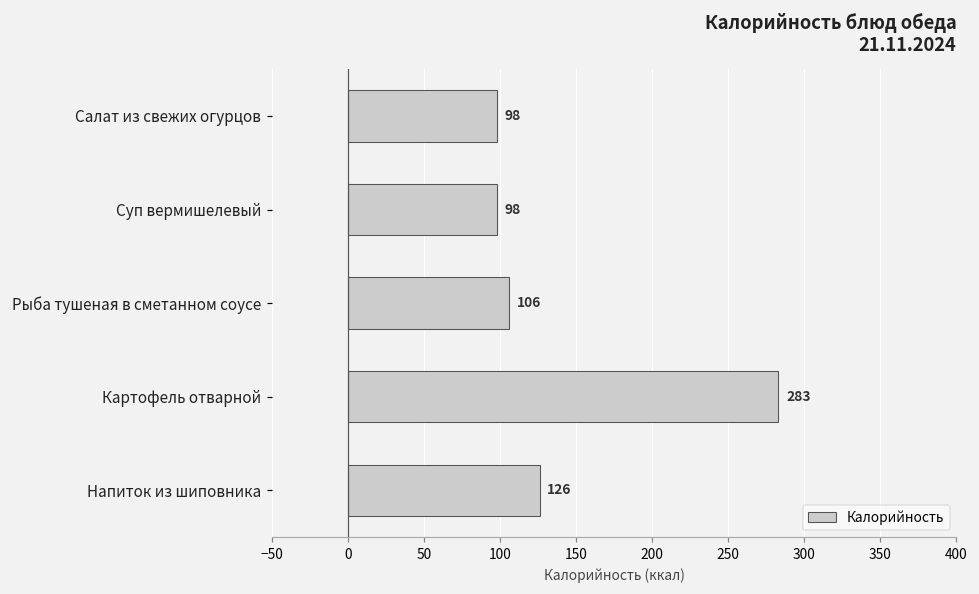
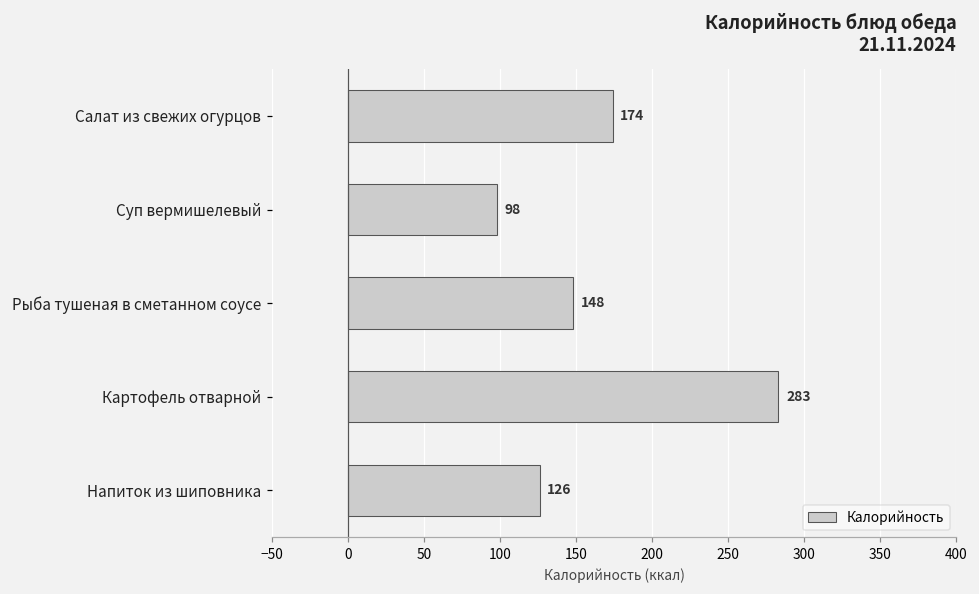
Салат из свежих огурцов: 98 -> 174
Рыба тушеная в сметанном соусе: 106 -> 148
